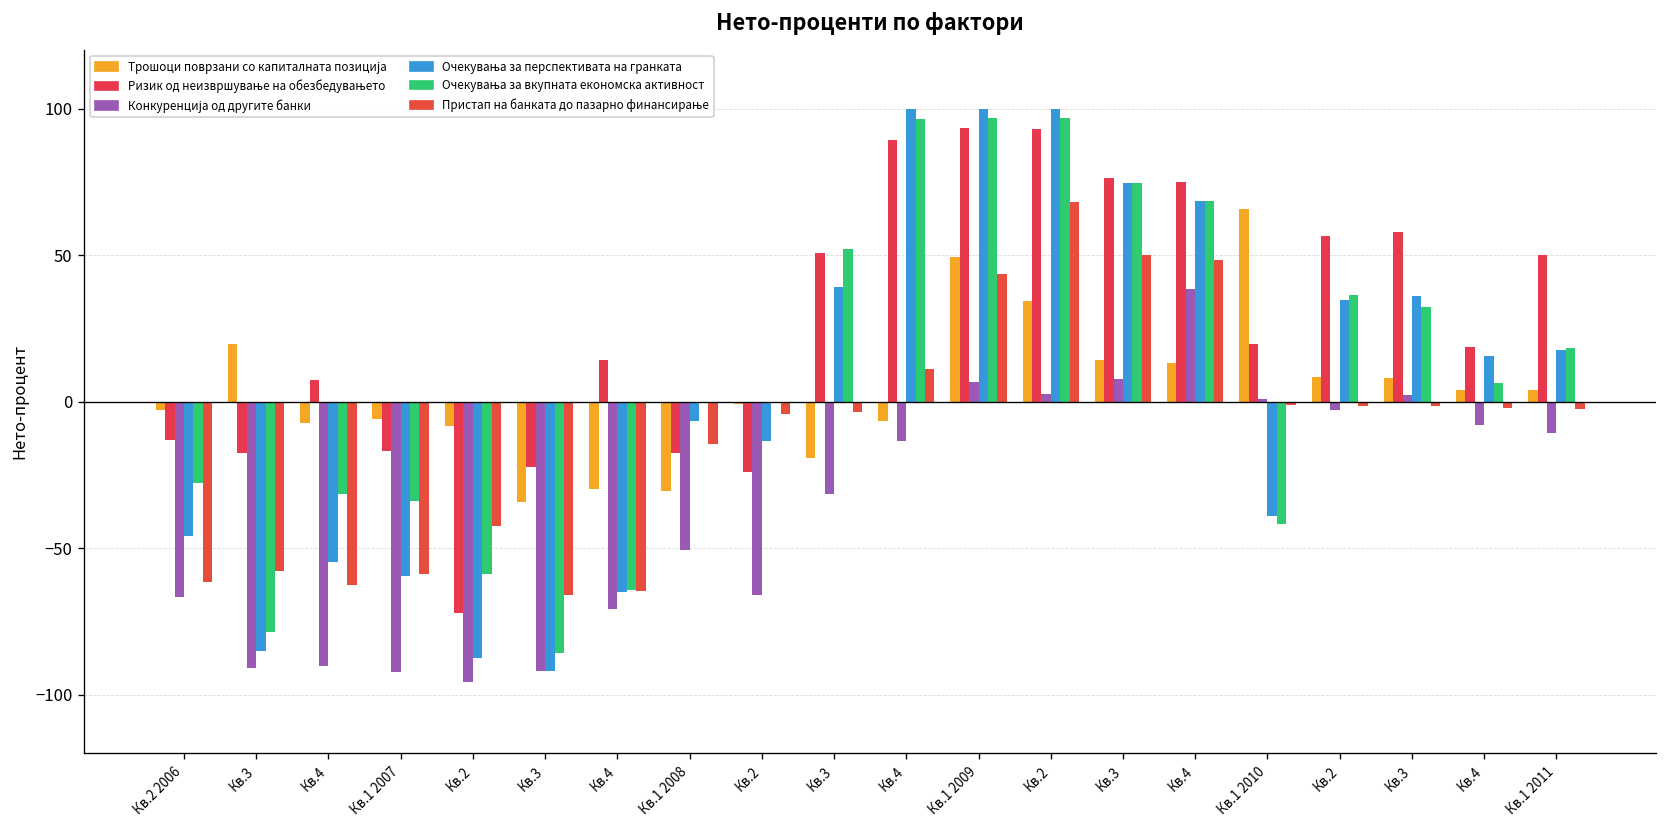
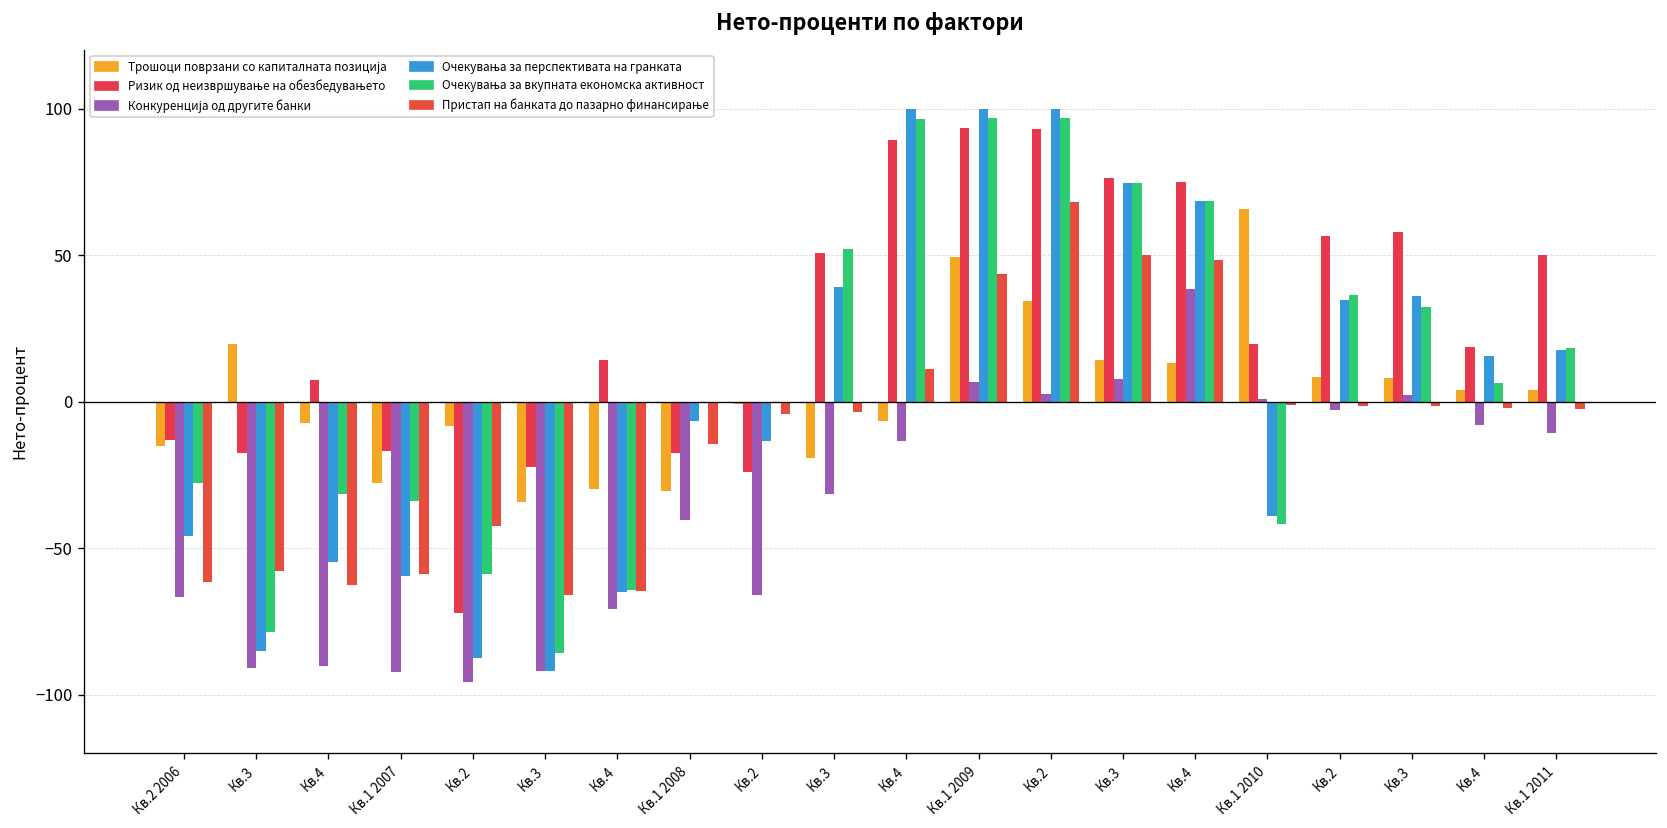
Трошоци поврзани со капиталната позиција, Кв.2 2006: -3 -> -15
Трошоци поврзани со капиталната позиција, Кв.1 2007: -6 -> -28
Конкуренција од другите банки, Кв.1 2008: -51 -> -40
